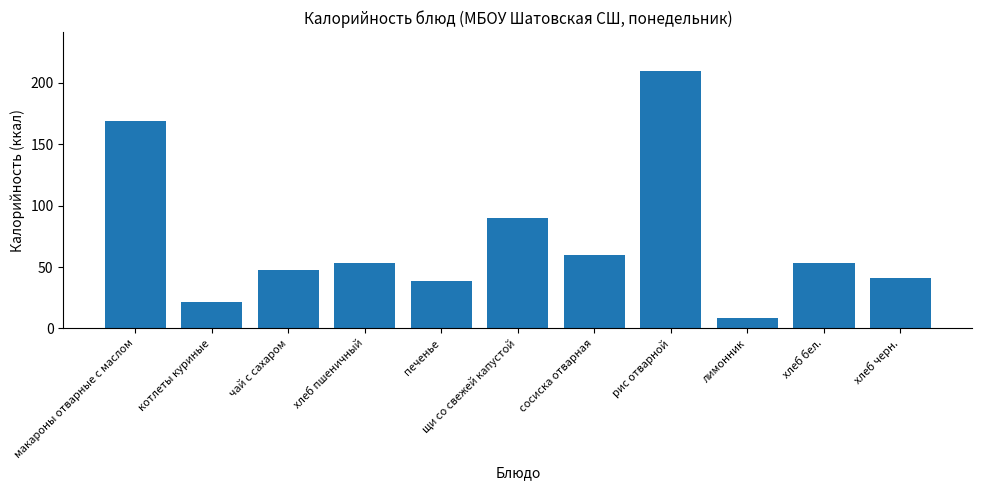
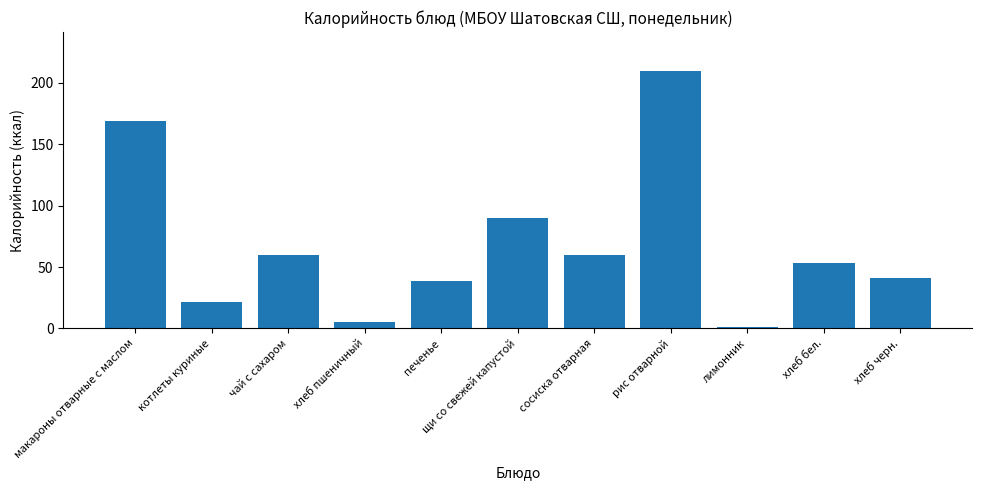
чай с сахаром: 48 -> 60
хлеб пшеничный: 53 -> 5
лимонник: 9 -> 1
